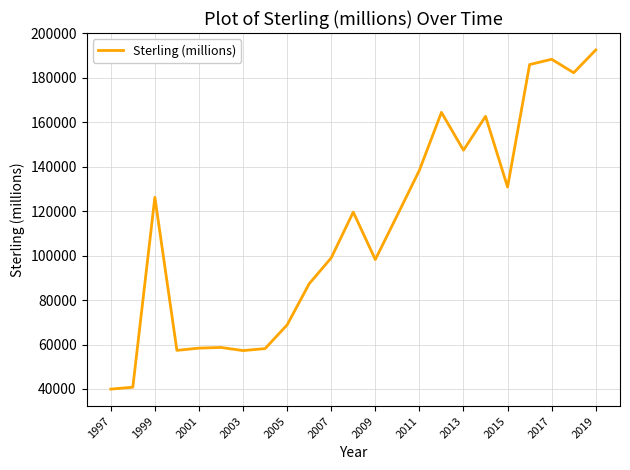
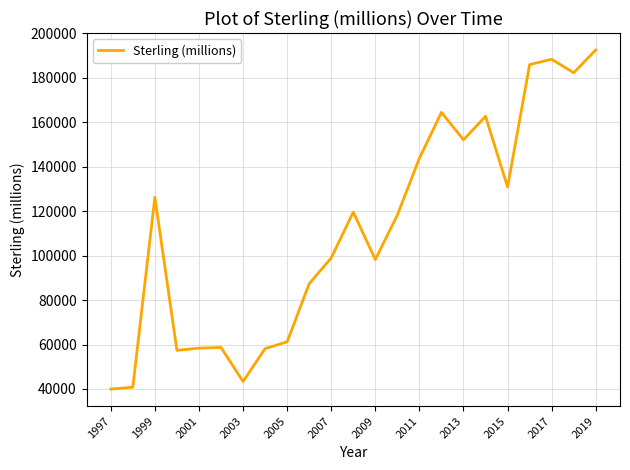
2003: 57000 -> 43000
2005: 69000 -> 61000
2011: 138000 -> 144000
2013: 147000 -> 152000
